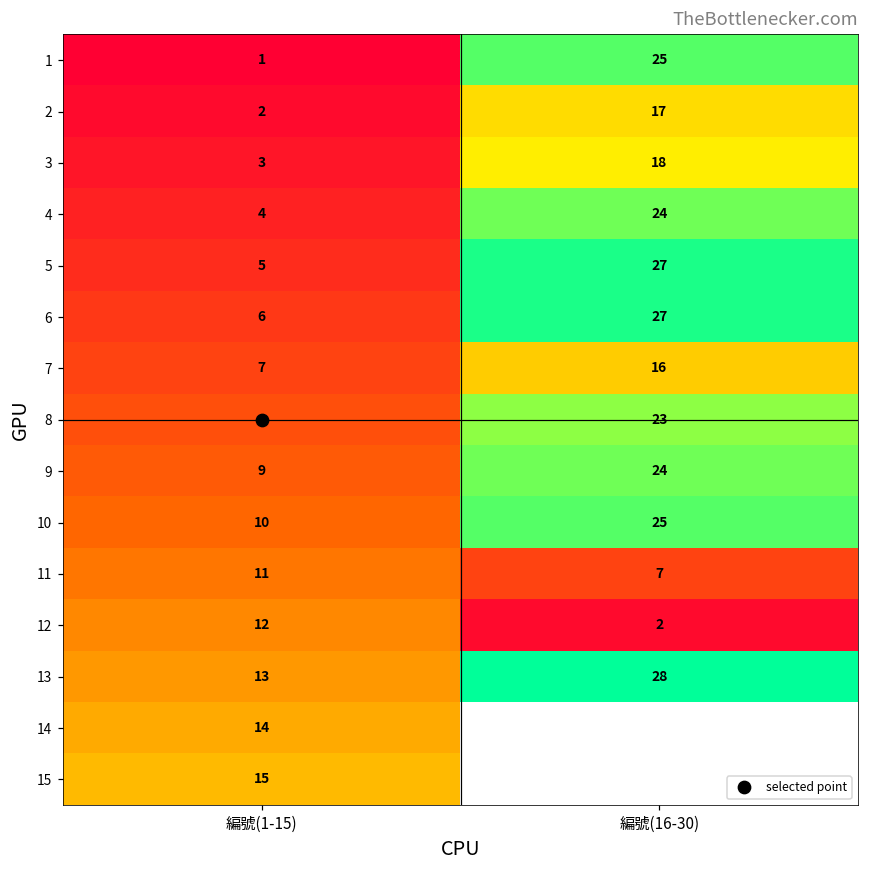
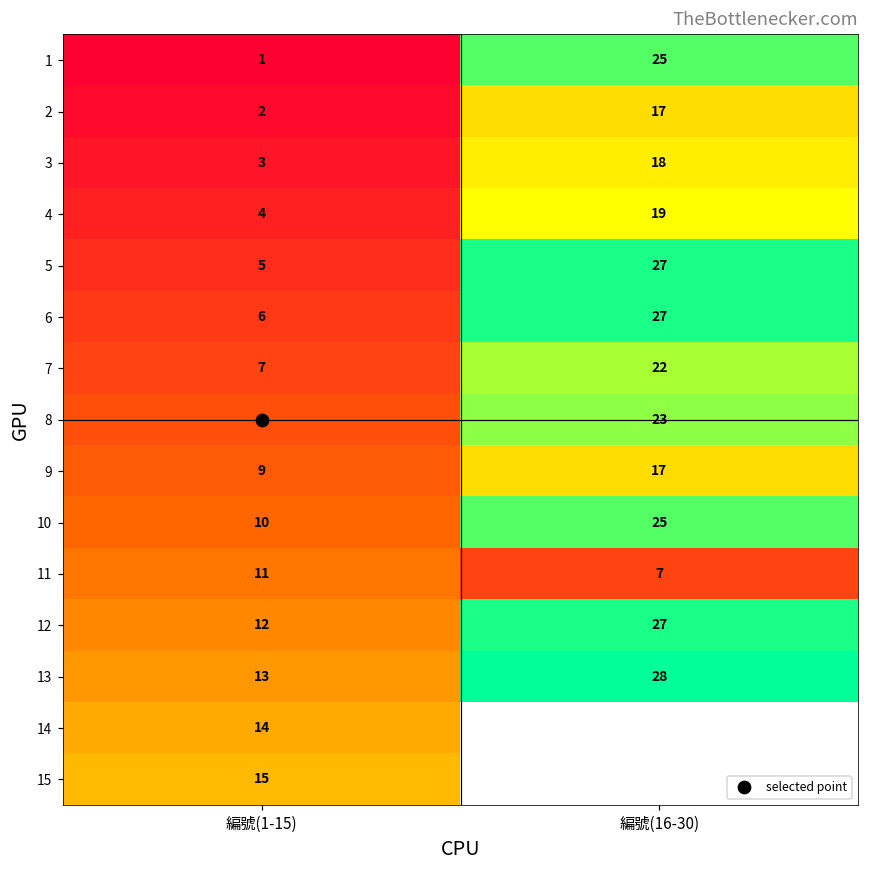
4, 編號(16-30): 24 -> 19
7, 編號(16-30): 16 -> 22
9, 編號(16-30): 24 -> 17
12, 編號(16-30): 2 -> 27
